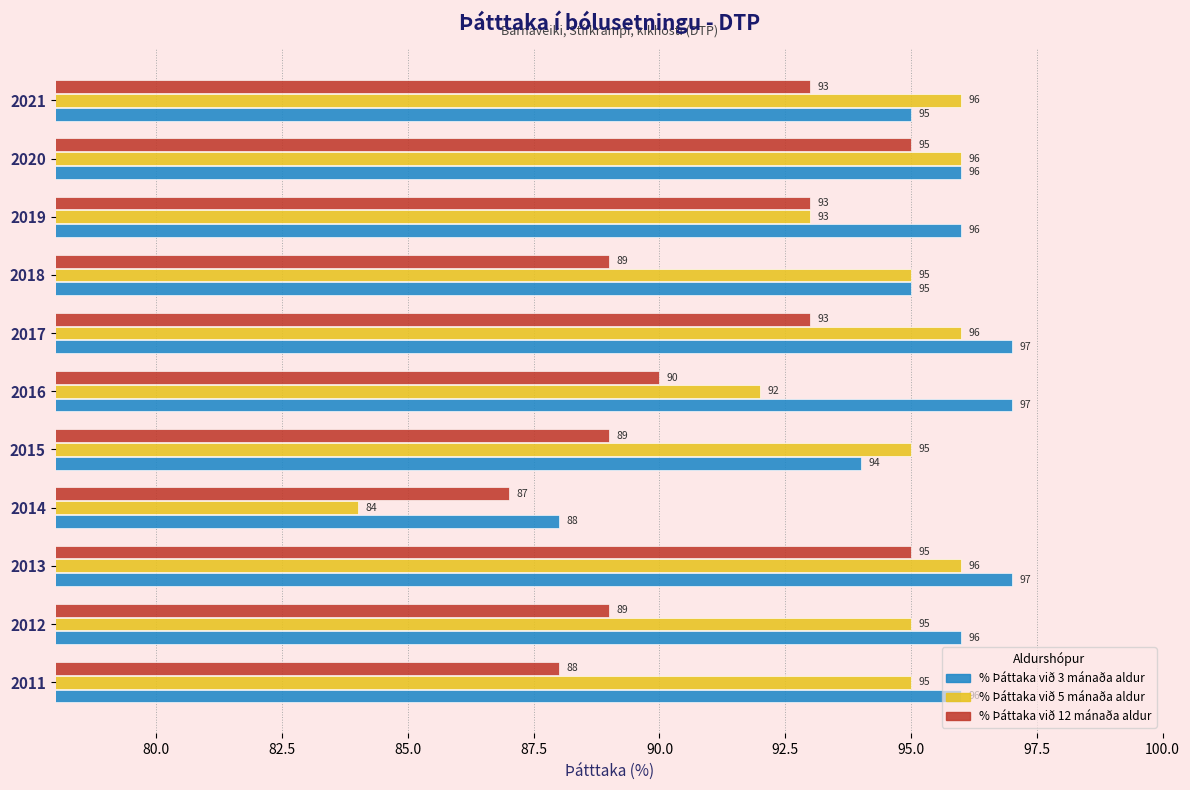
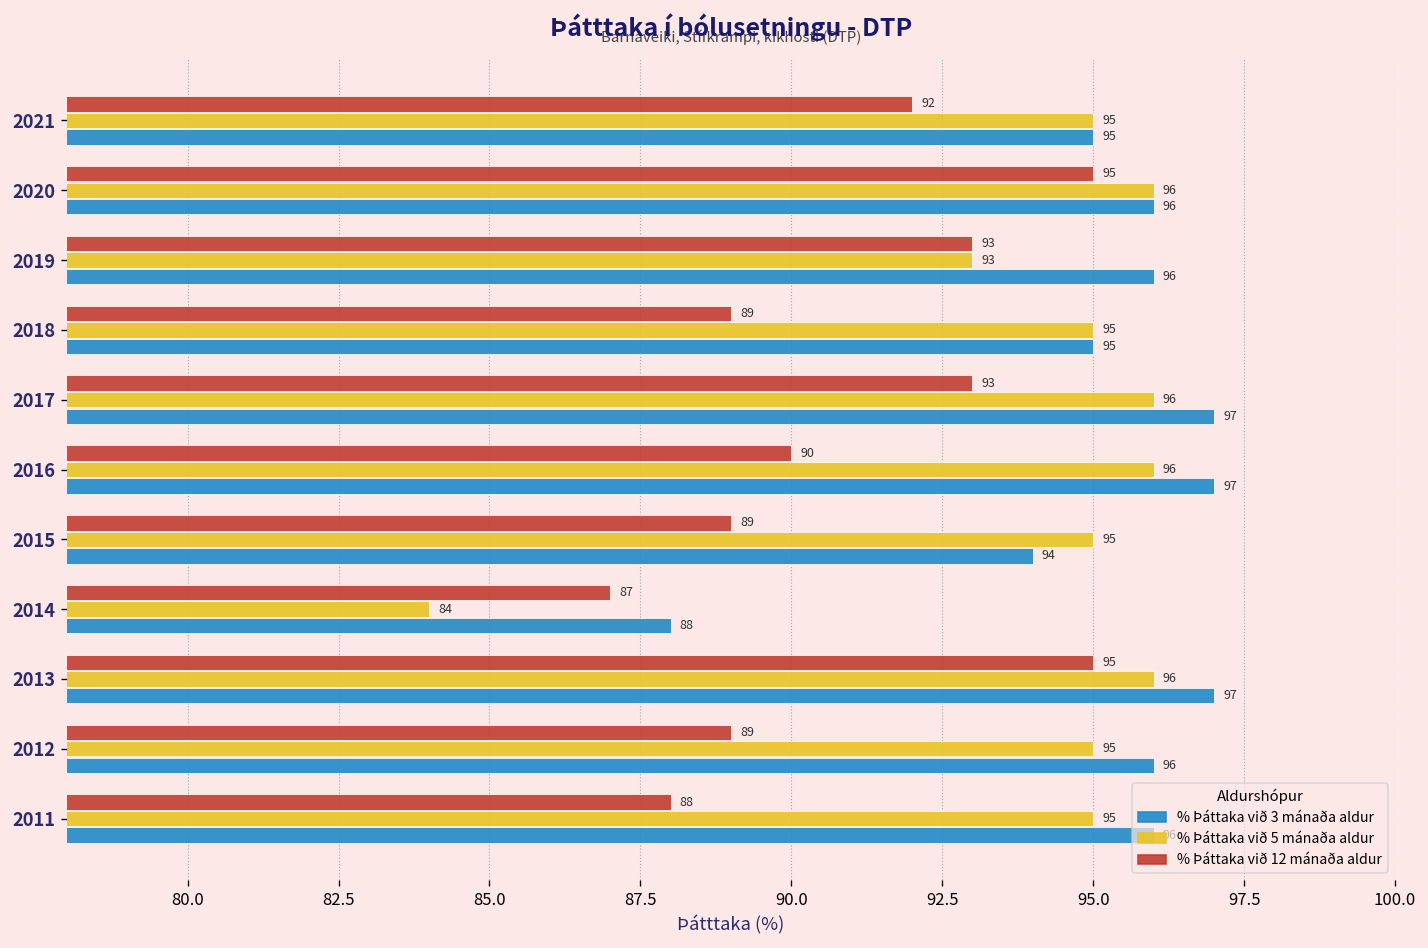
% Þáttaka við 12 mánaða aldur, 2021: 93 -> 92
% Þáttaka við 5 mánaða aldur, 2021: 96 -> 95
% Þáttaka við 5 mánaða aldur, 2016: 92 -> 96
